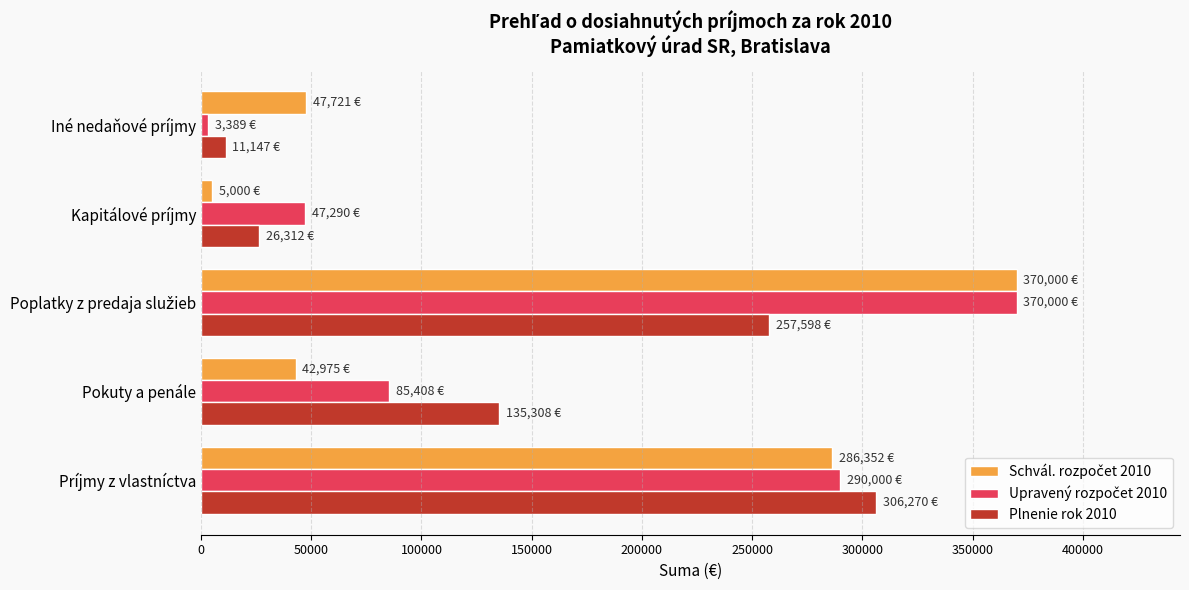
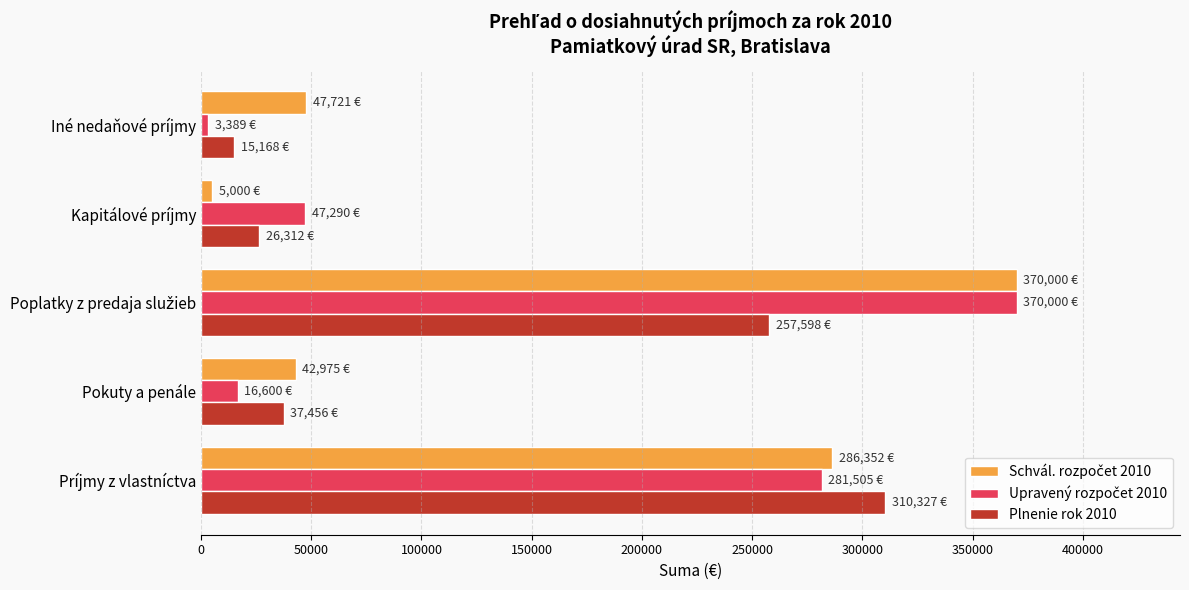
Plnenie rok 2010, Iné nedaňové príjmy: 11,147 -> 15,168
Upravený rozpočet 2010, Pokuty a penále: 85,408 -> 16,600
Plnenie rok 2010, Pokuty a penále: 135,308 -> 37,456
Upravený rozpočet 2010, Príjmy z vlastníctva: 290,000 -> 281,505
Plnenie rok 2010, Príjmy z vlastníctva: 306,270 -> 310,327
